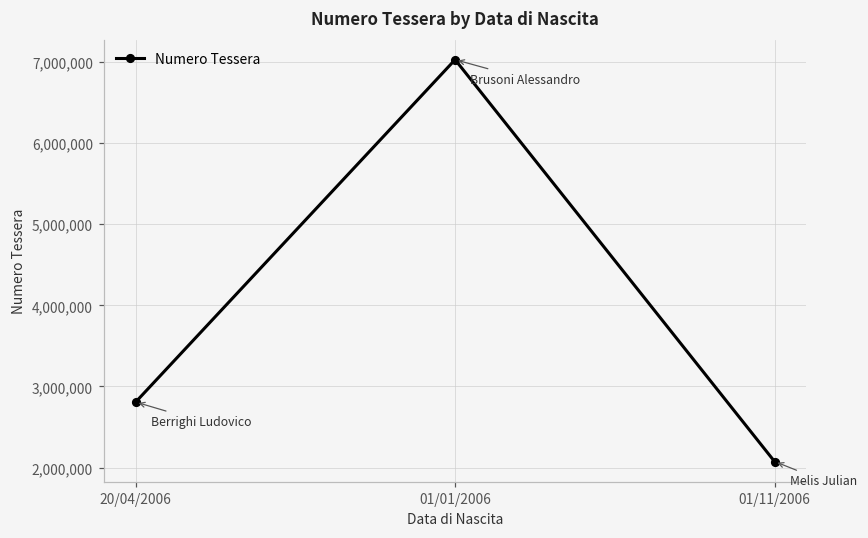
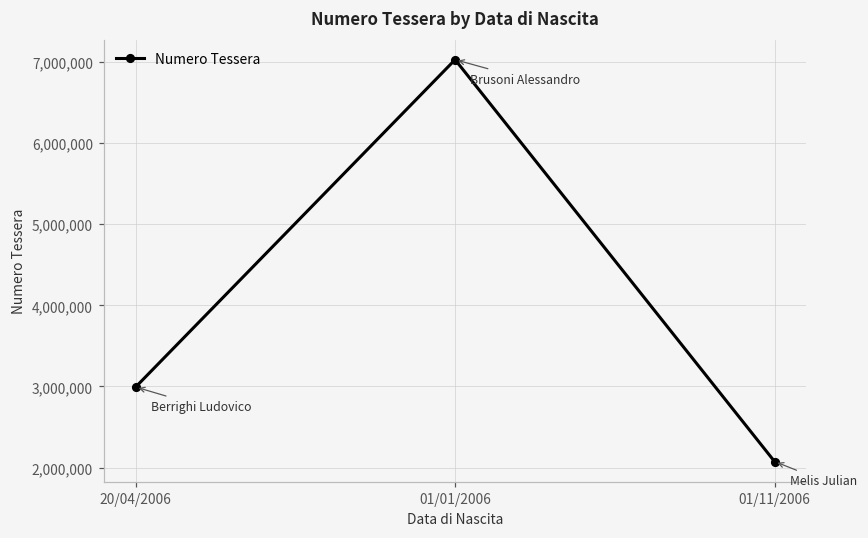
20/04/2006: 2,800,000 -> 3,000,000
